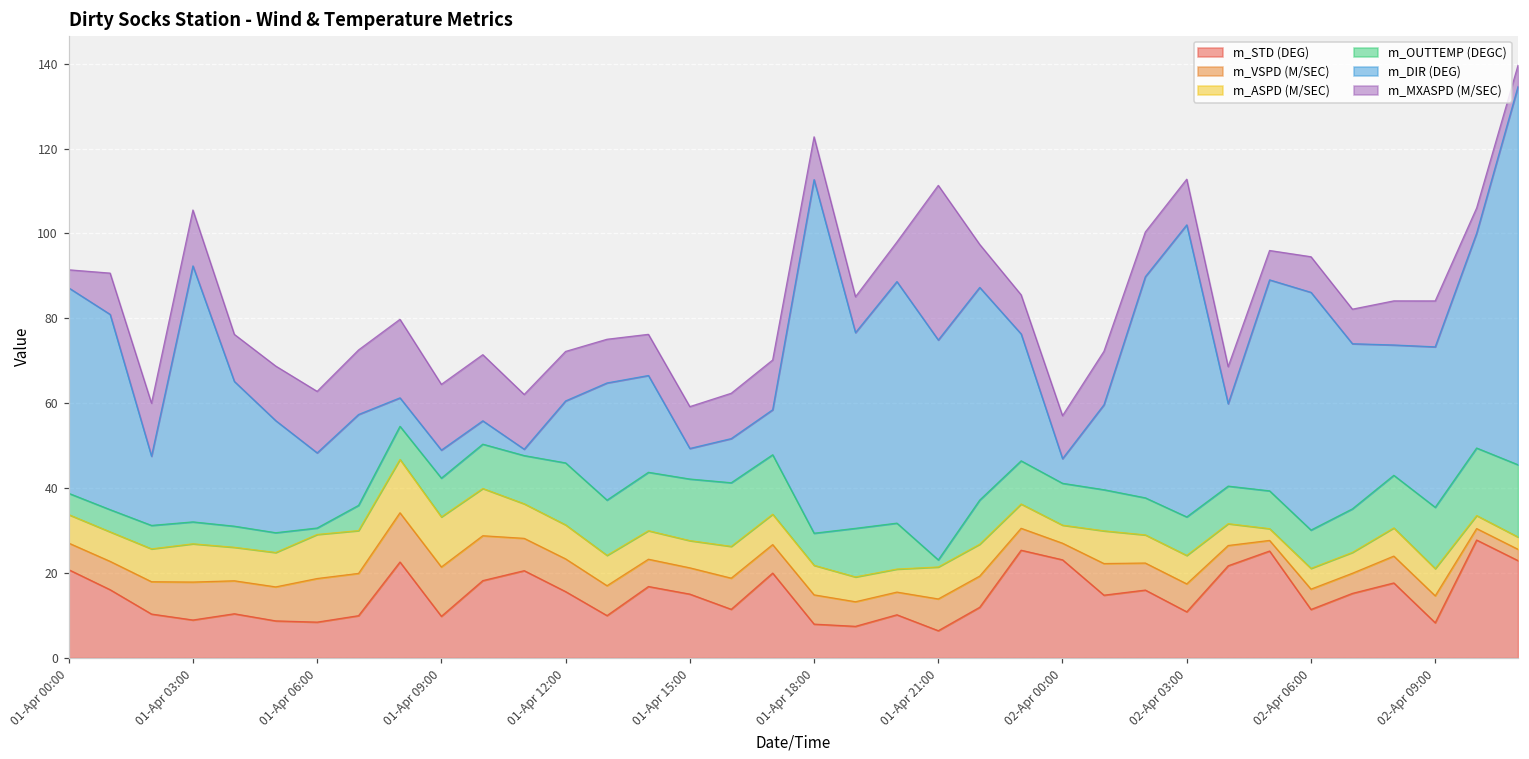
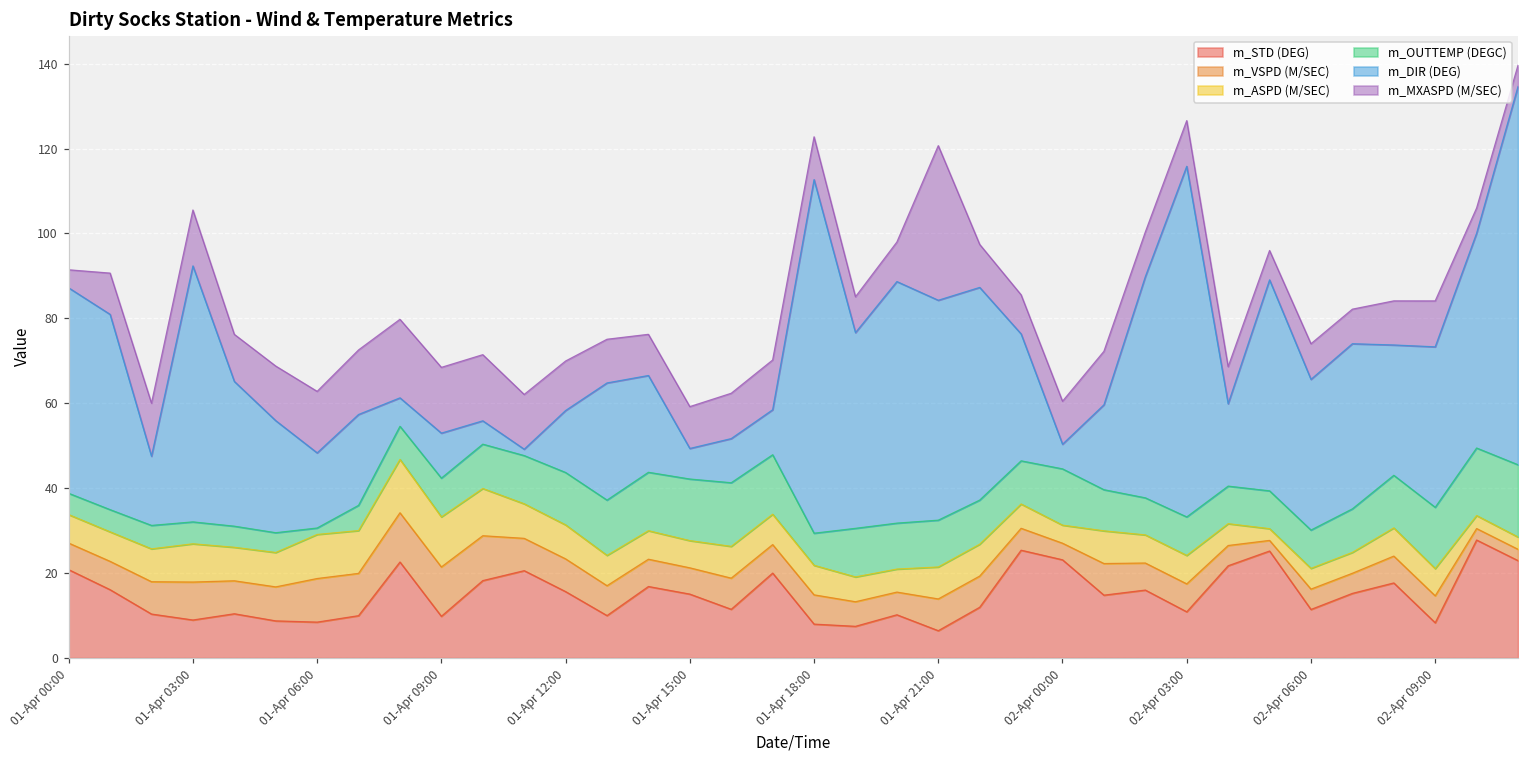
m_DIR (DEG), 01-Apr 09:00: 7 -> 11
m_OUTTEMP (DEGC), 01-Apr 12:00: 15 -> 12
m_OUTTEMP (DEGC), 01-Apr 21:00: 2 -> 11
m_OUTTEMP (DEGC), 02-Apr 00:00: 10 -> 13
m_DIR (DEG), 02-Apr 03:00: 69 -> 83
m_DIR (DEG), 02-Apr 06:00: 56 -> 36
